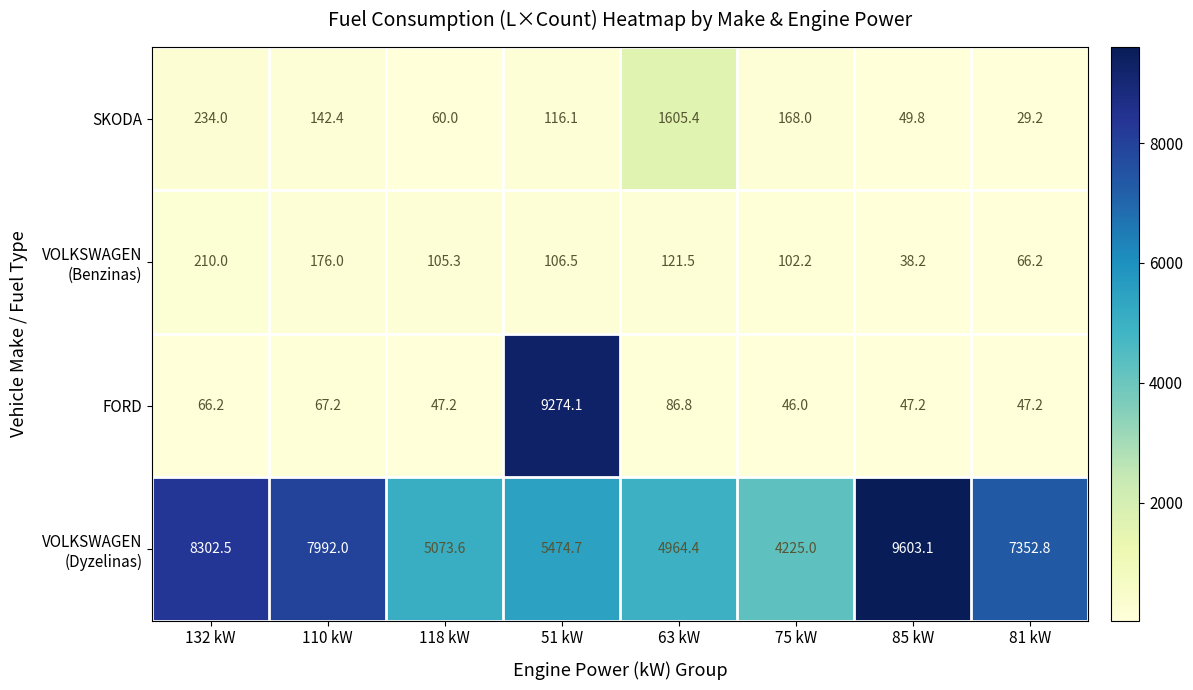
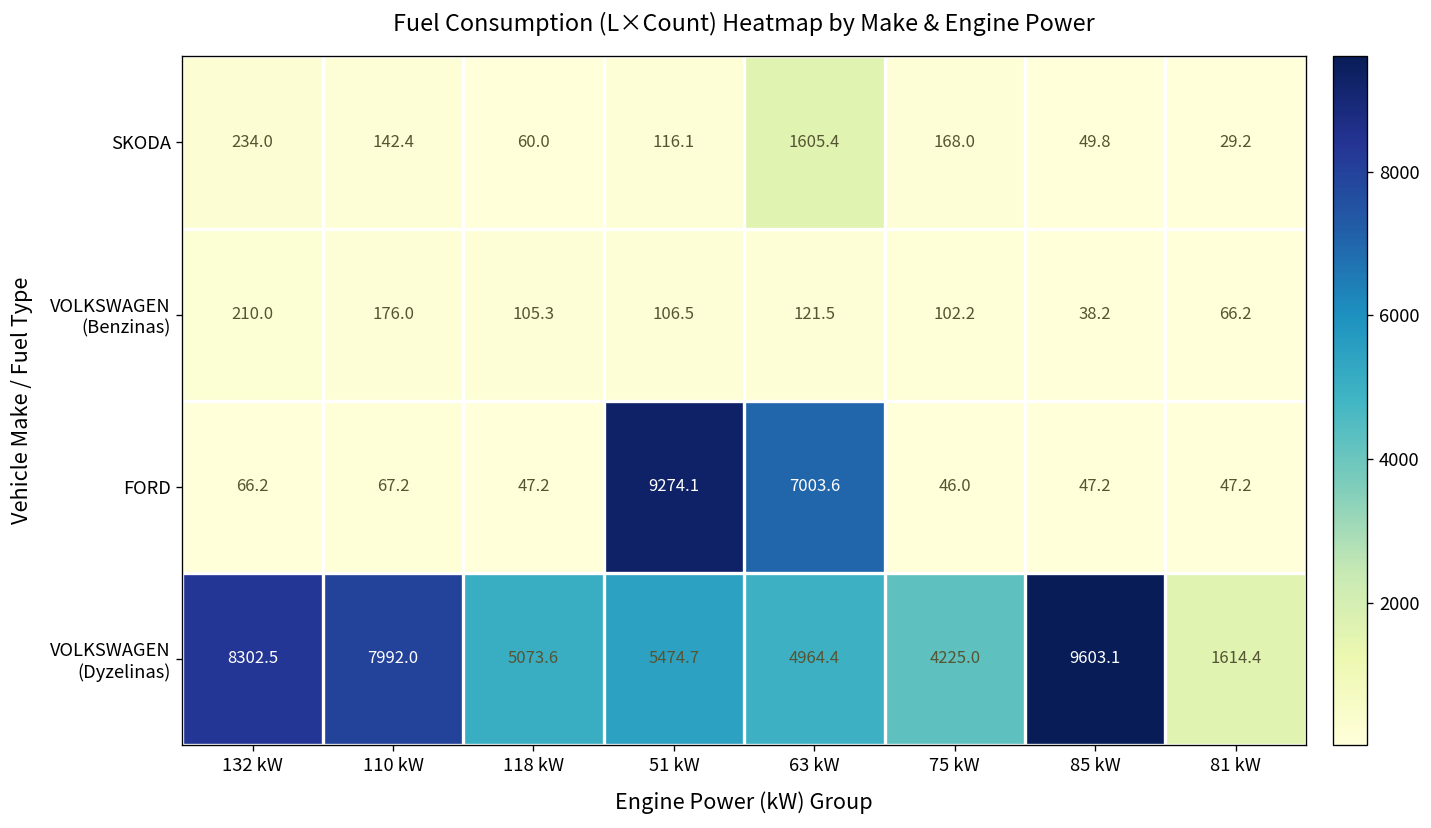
FORD, 63 kW: 86.8 -> 7003.6
VOLKSWAGEN (Dyzelinas), 81 kW: 7352.8 -> 1614.4
